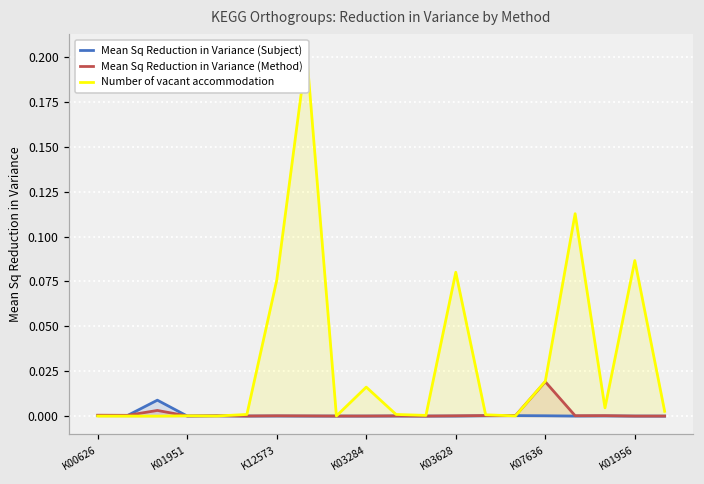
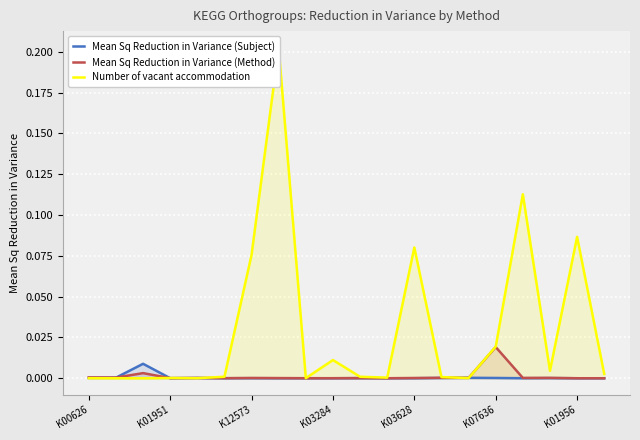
Number of vacant accommodation, K03284: 0.016 -> 0.011
